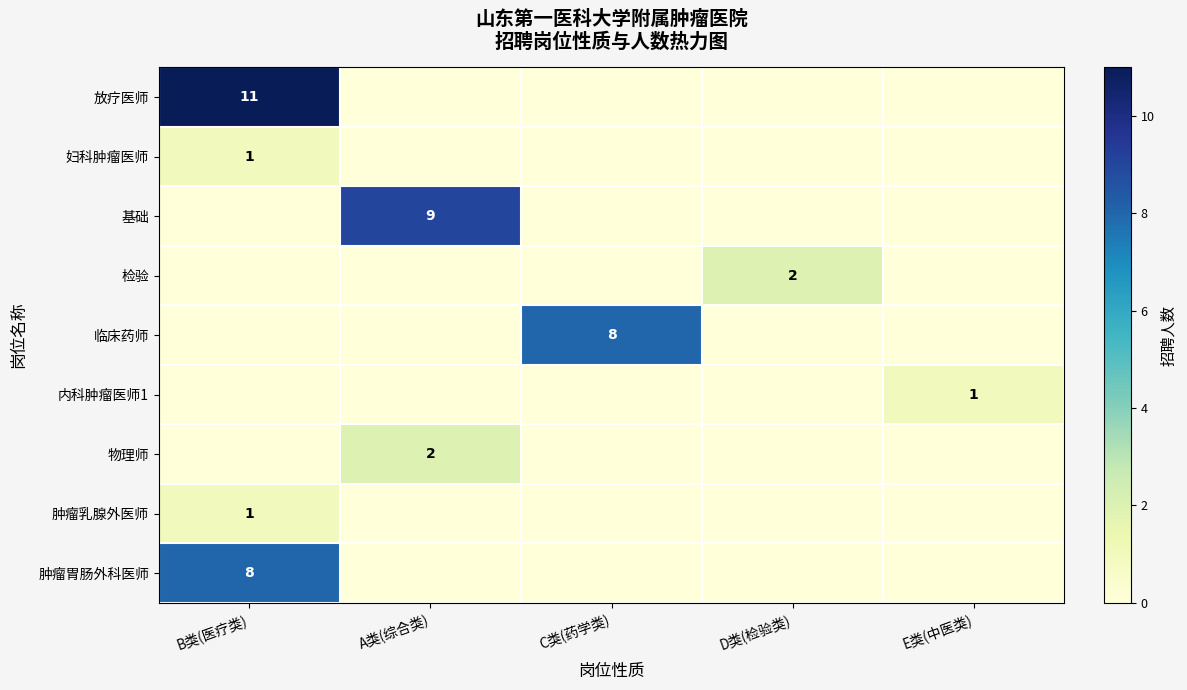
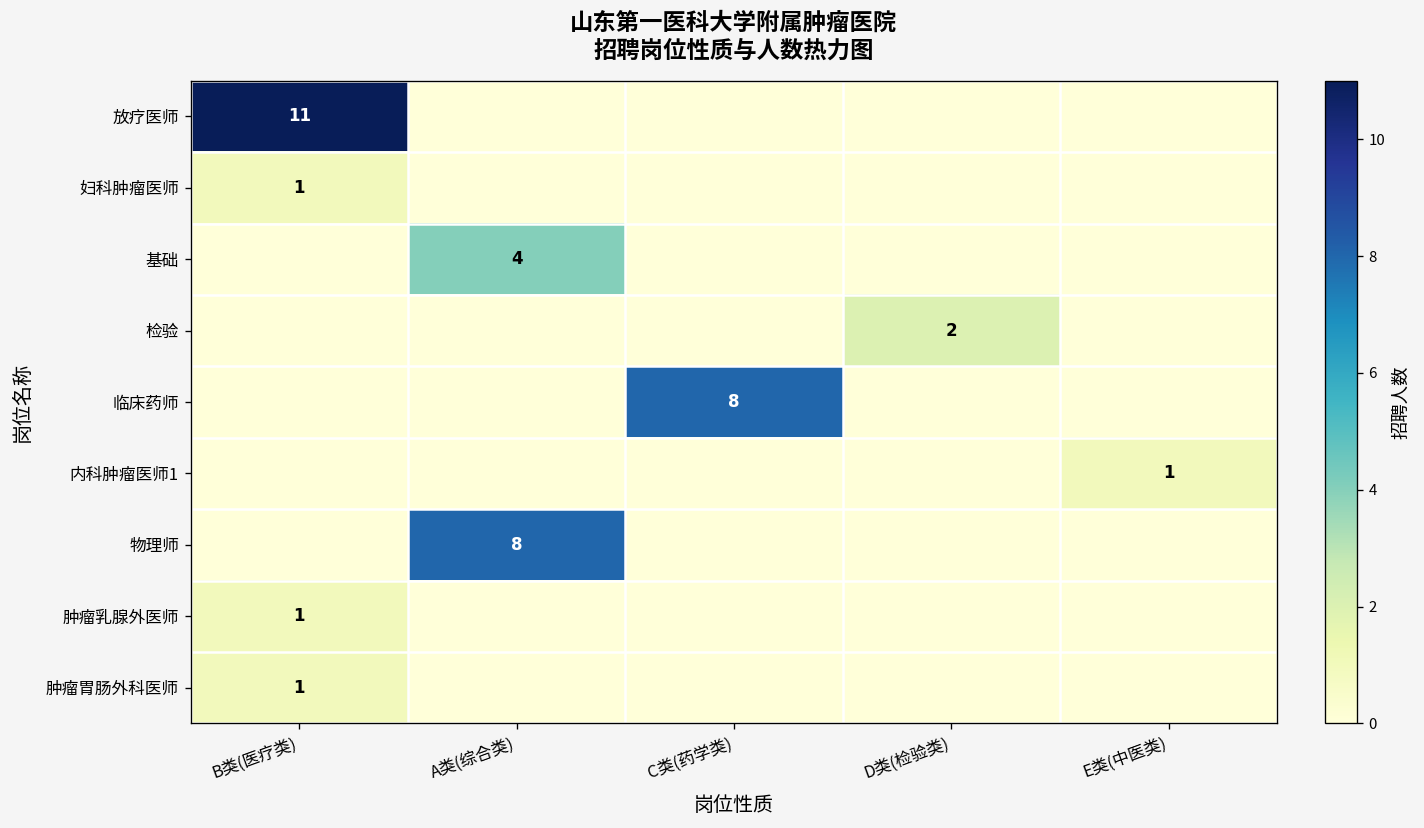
基础, A类(综合类): 9 -> 4
物理师, A类(综合类): 2 -> 8
肿瘤胃肠外科医师, B类(医疗类): 8 -> 1
